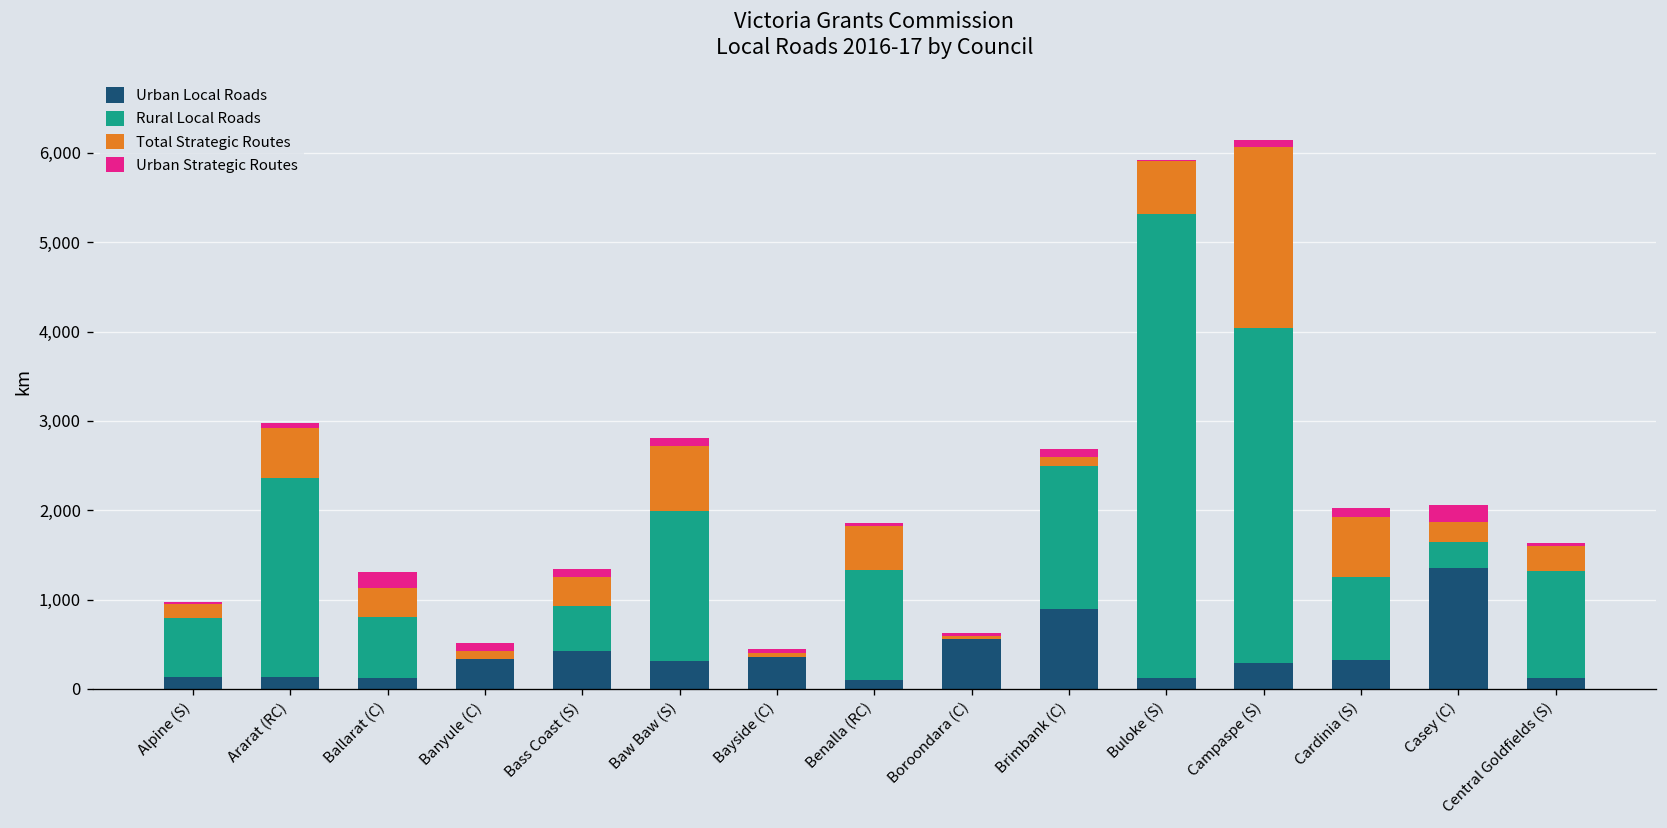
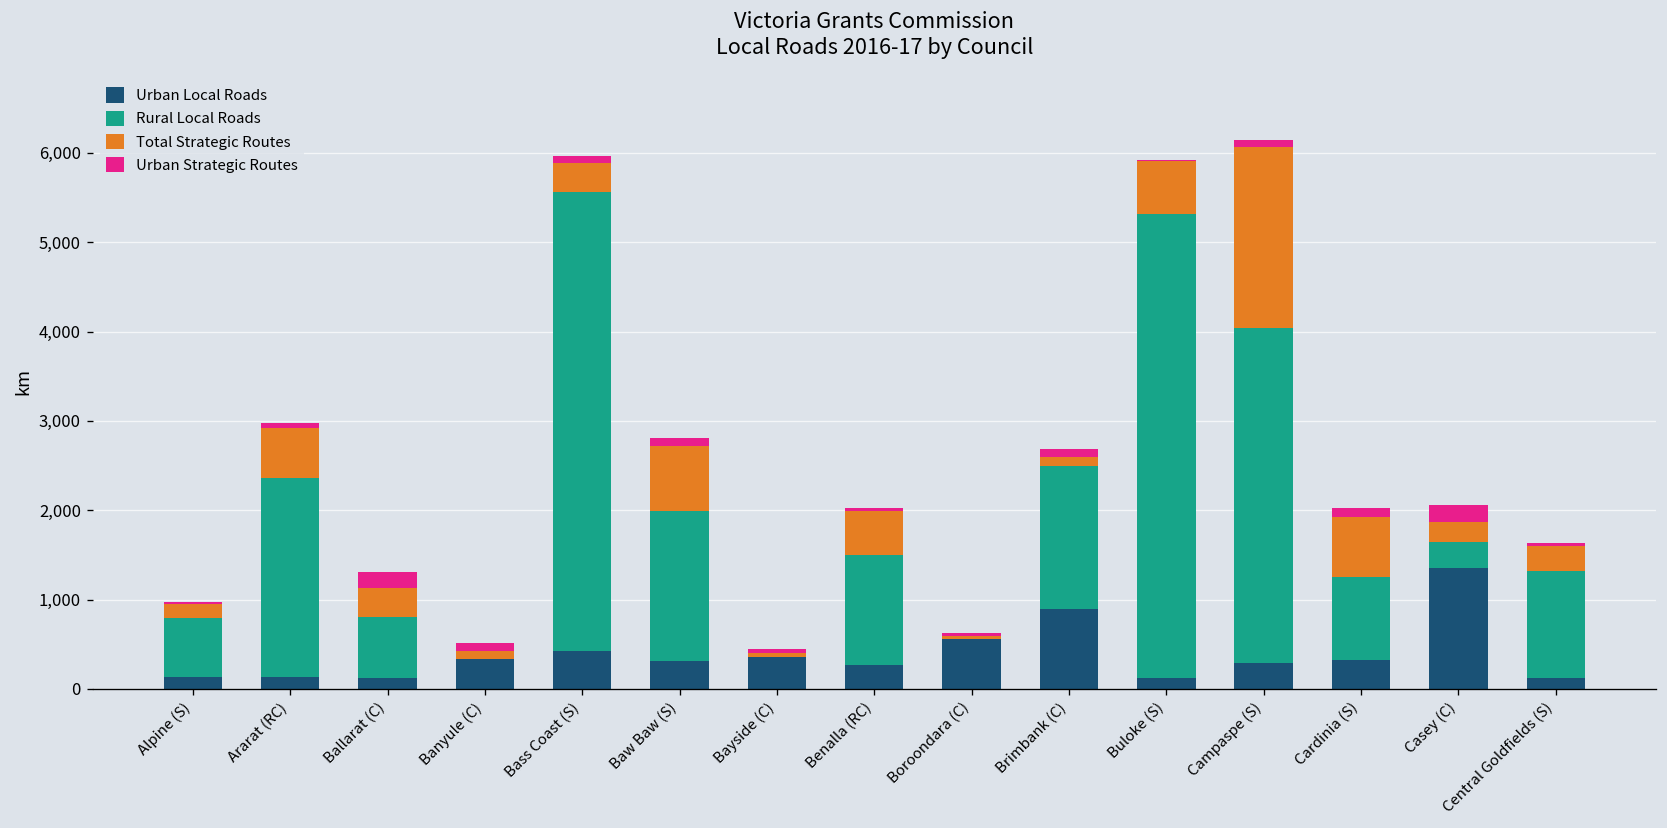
Rural Local Roads, Bass Coast (S): 500 -> 5,100
Urban Local Roads, Benalla (RC): 100 -> 300
